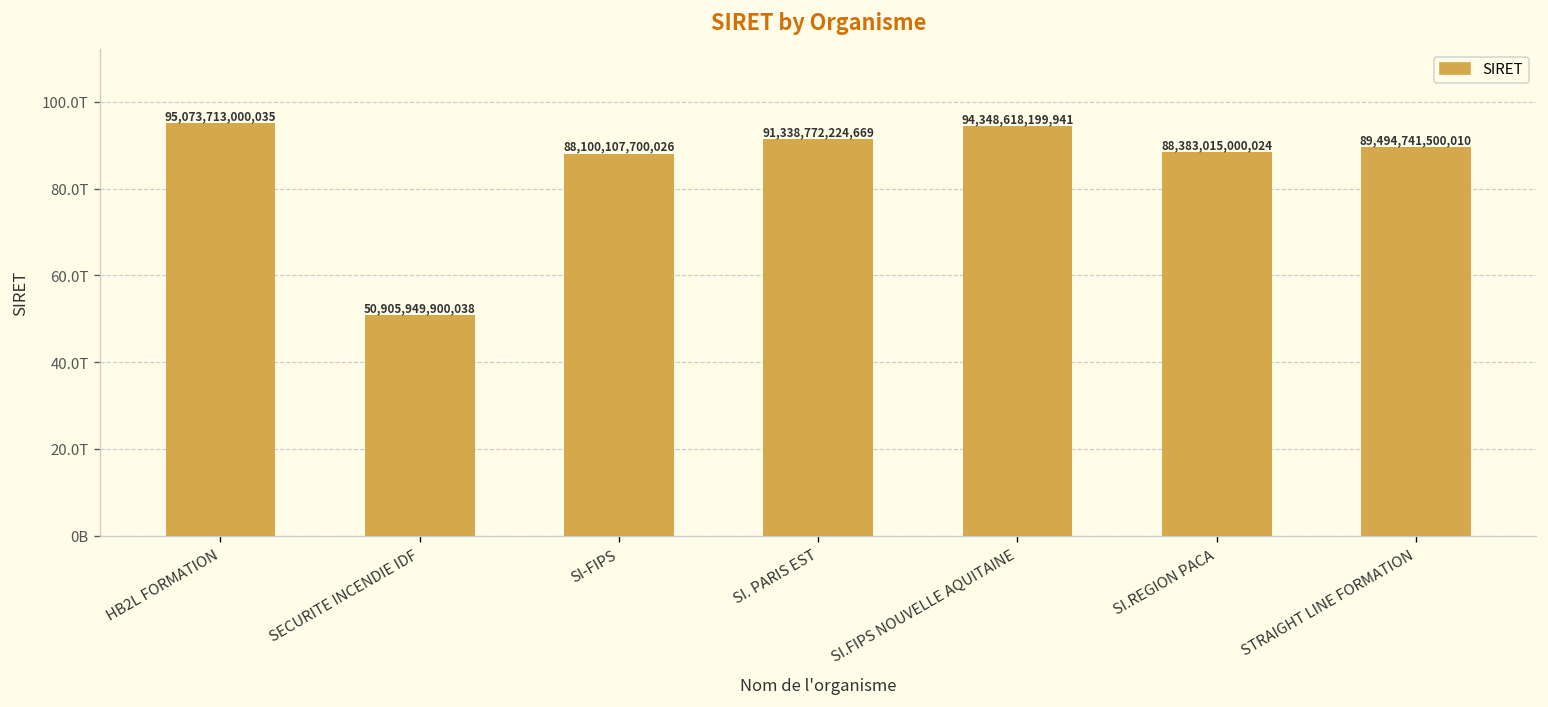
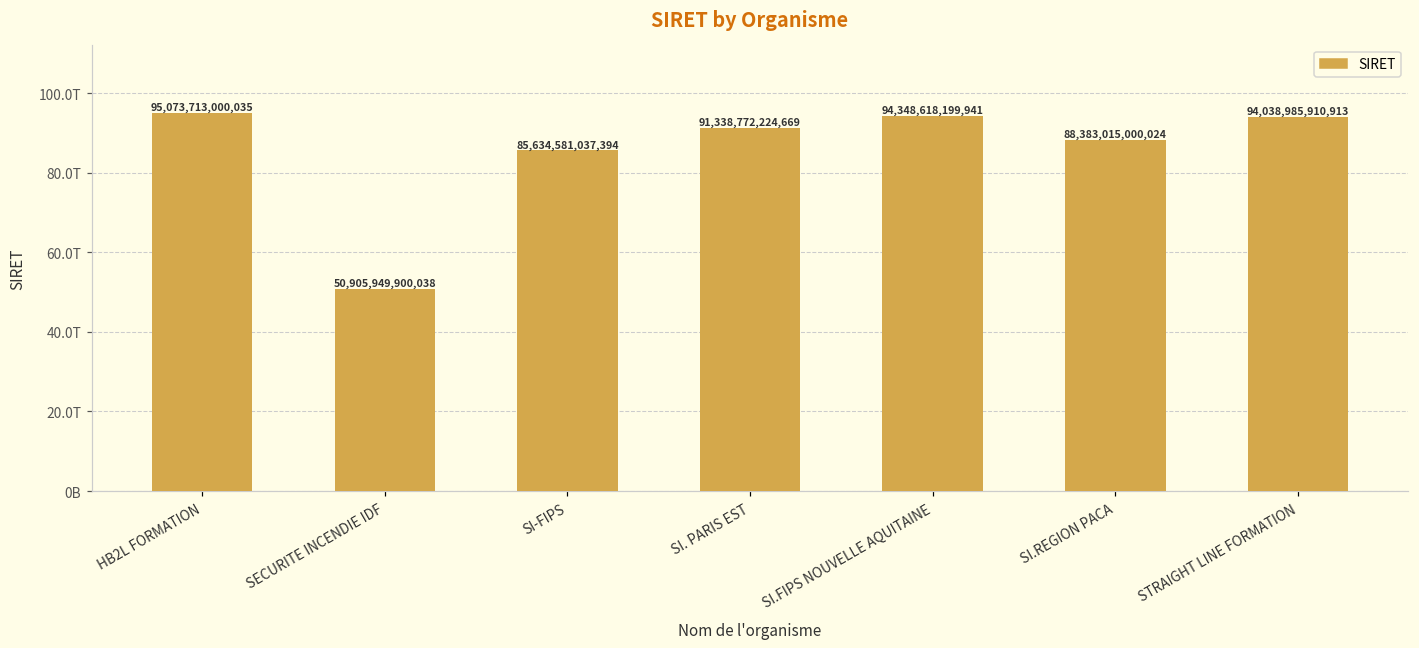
SI-FIPS: 88,100,107,700,026 -> 85,634,581,037,394
STRAIGHT LINE FORMATION: 89,494,741,500,010 -> 94,038,985,910,913
